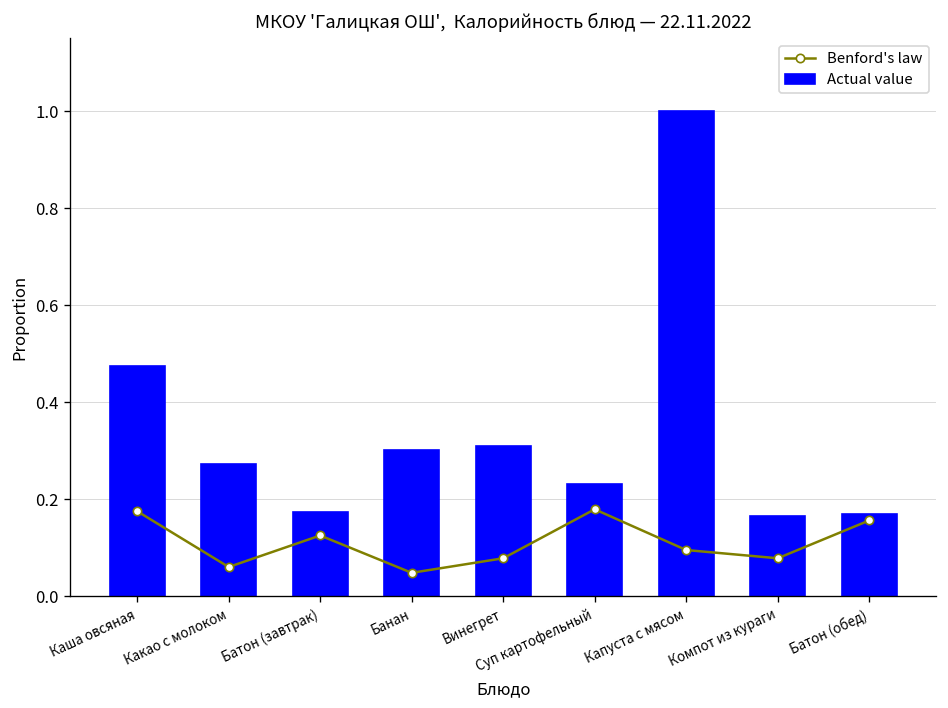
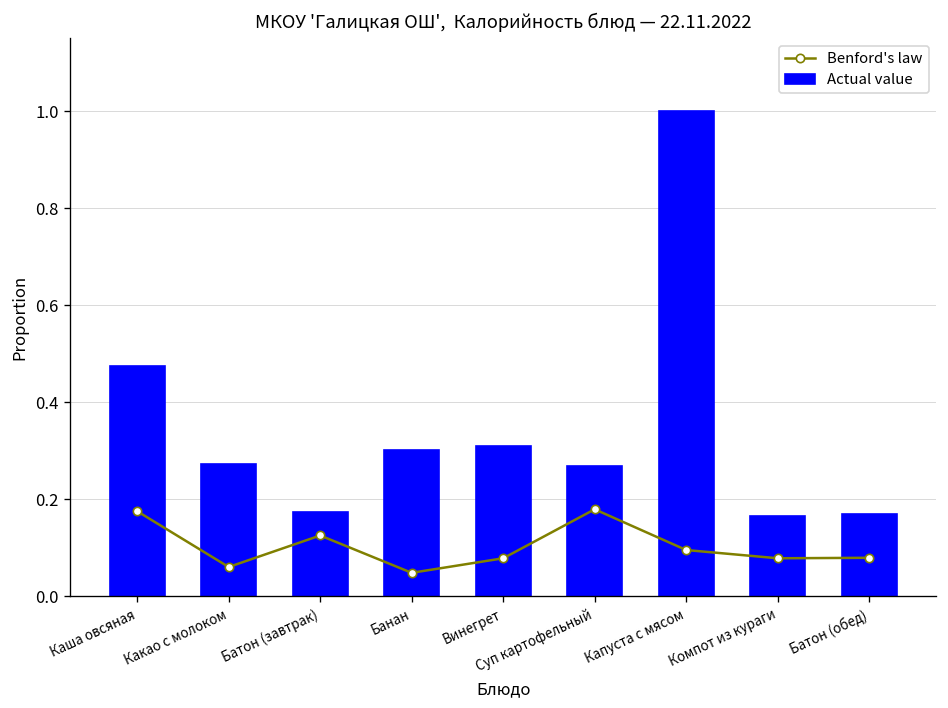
Actual value, Суп картофельный: 0.23 -> 0.27
Benford's law, Батон (обед): 0.16 -> 0.08
